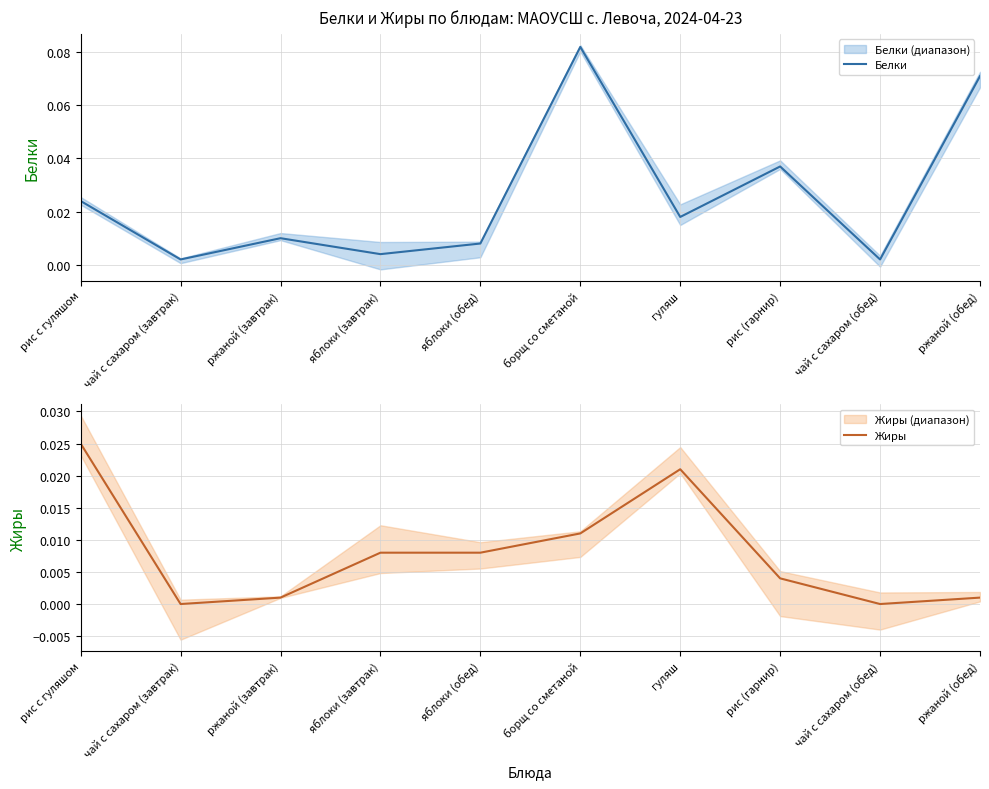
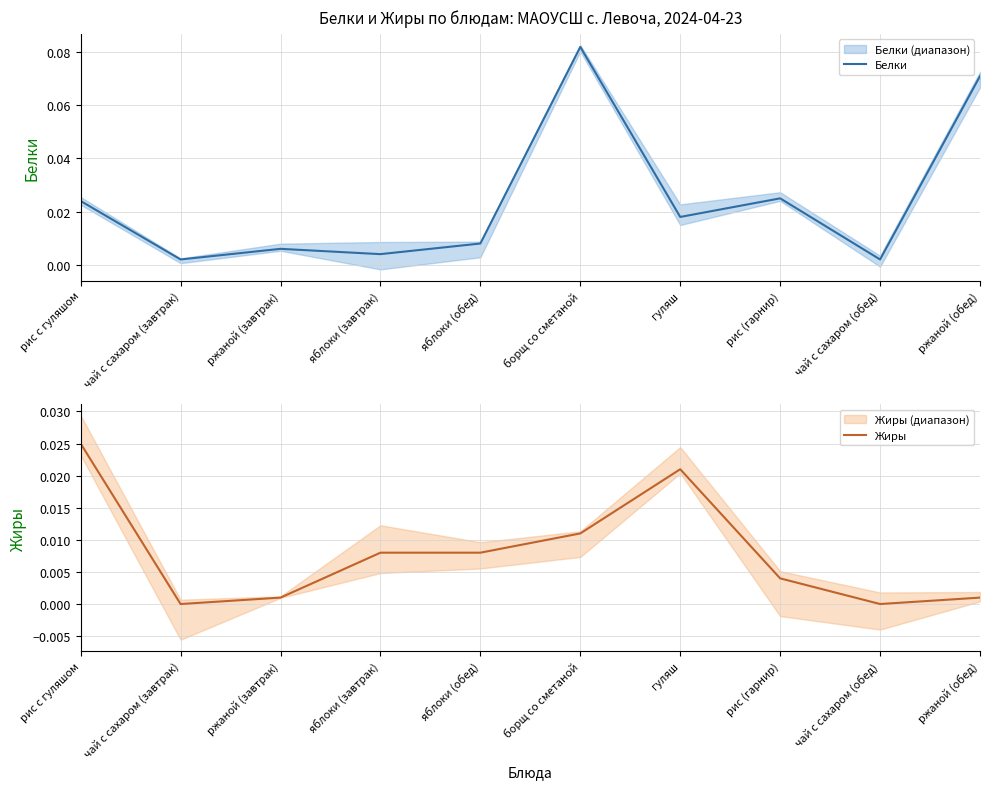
Белки и Жиры по блюдам: МАОУСШ с. Левоча, 2024-04-23, Белки, ржаной (завтрак): 0.010 -> 0.006
Белки и Жиры по блюдам: МАОУСШ с. Левоча, 2024-04-23, Белки, рис (гарнир): 0.037 -> 0.025
